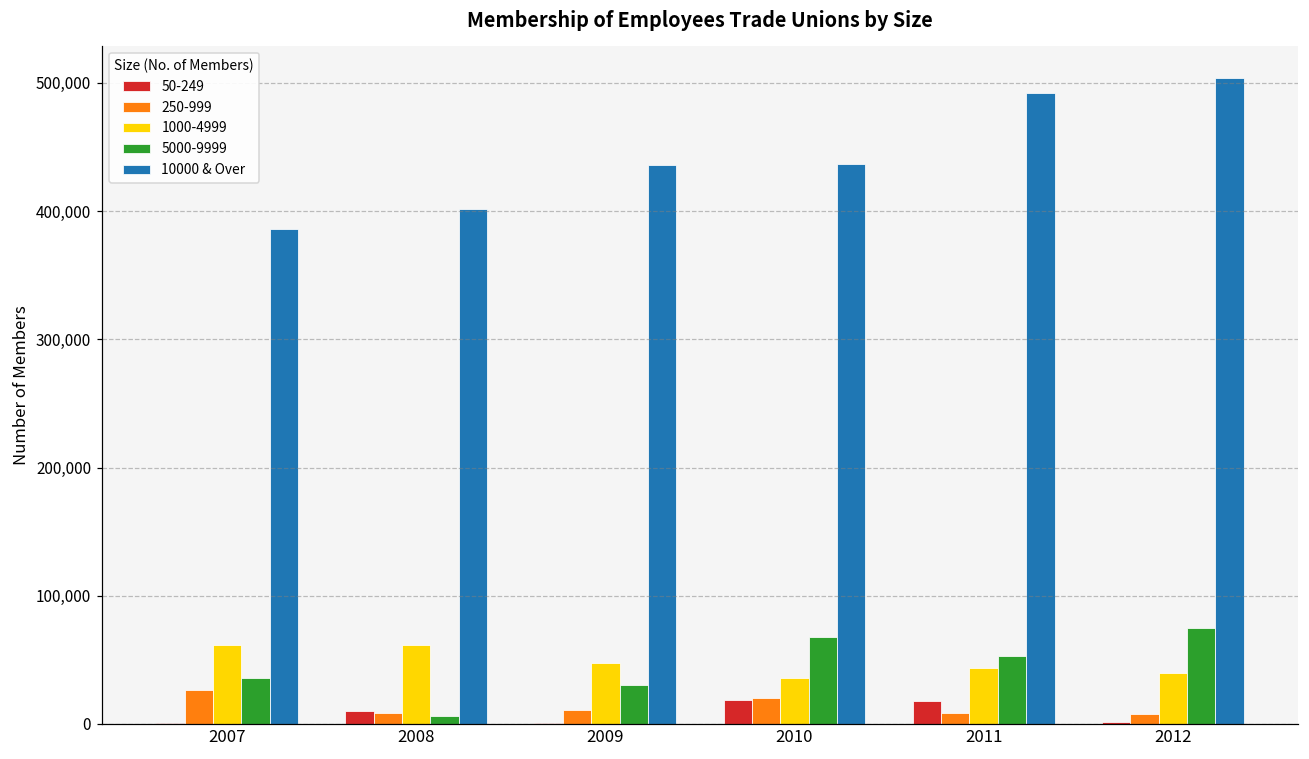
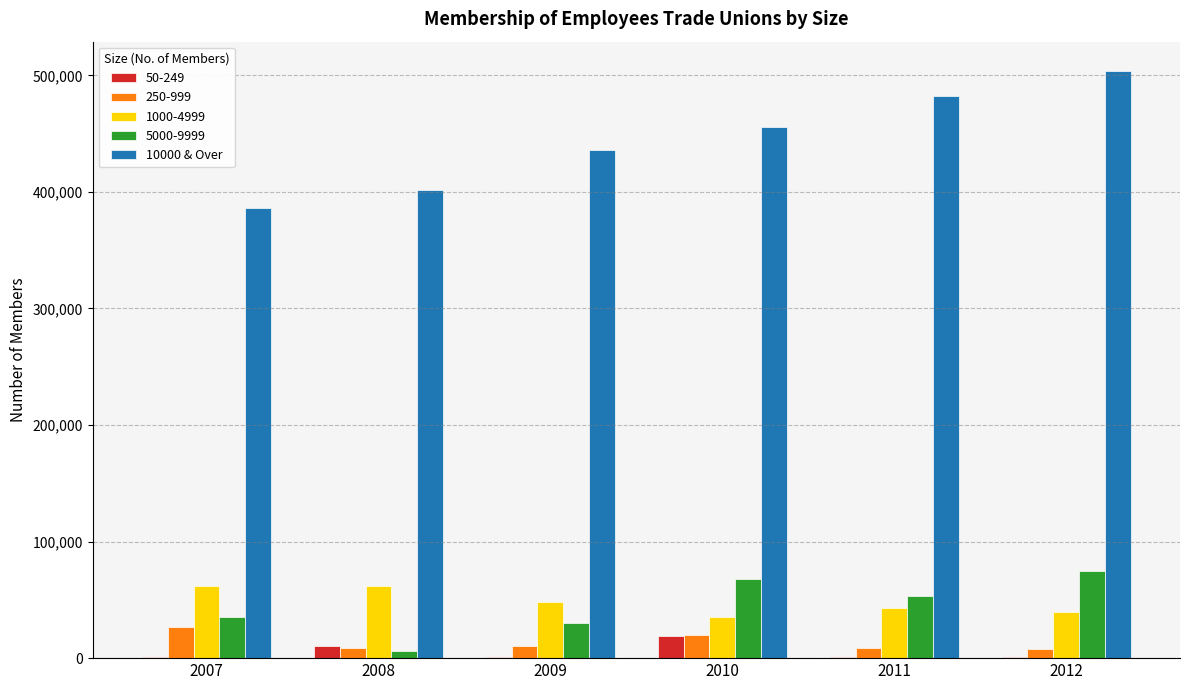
10000 & Over, 2010: 437,000 -> 456,000
50-249, 2011: 18,000 -> 1,000
10000 & Over, 2011: 492,000 -> 482,000
